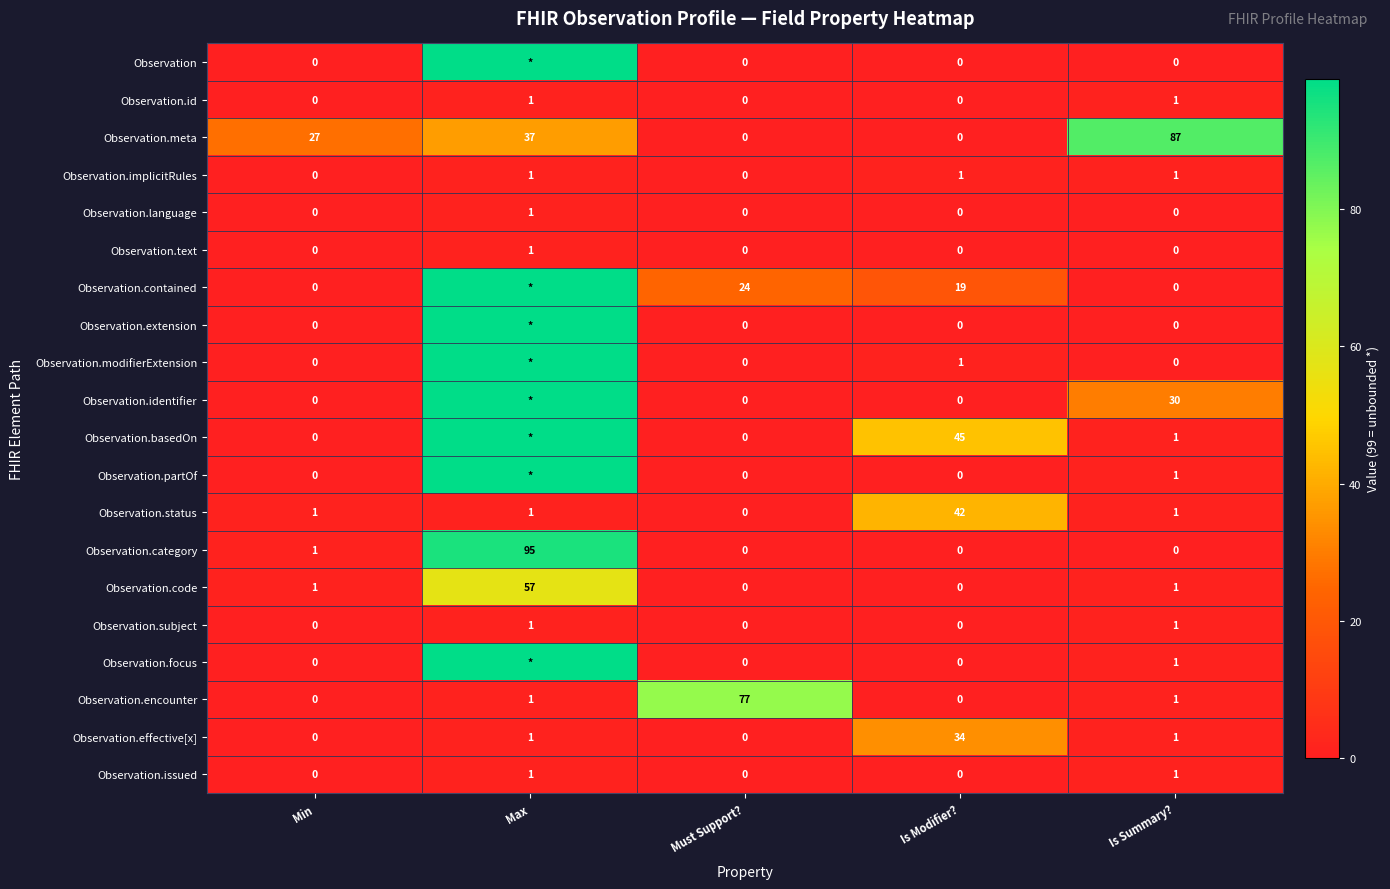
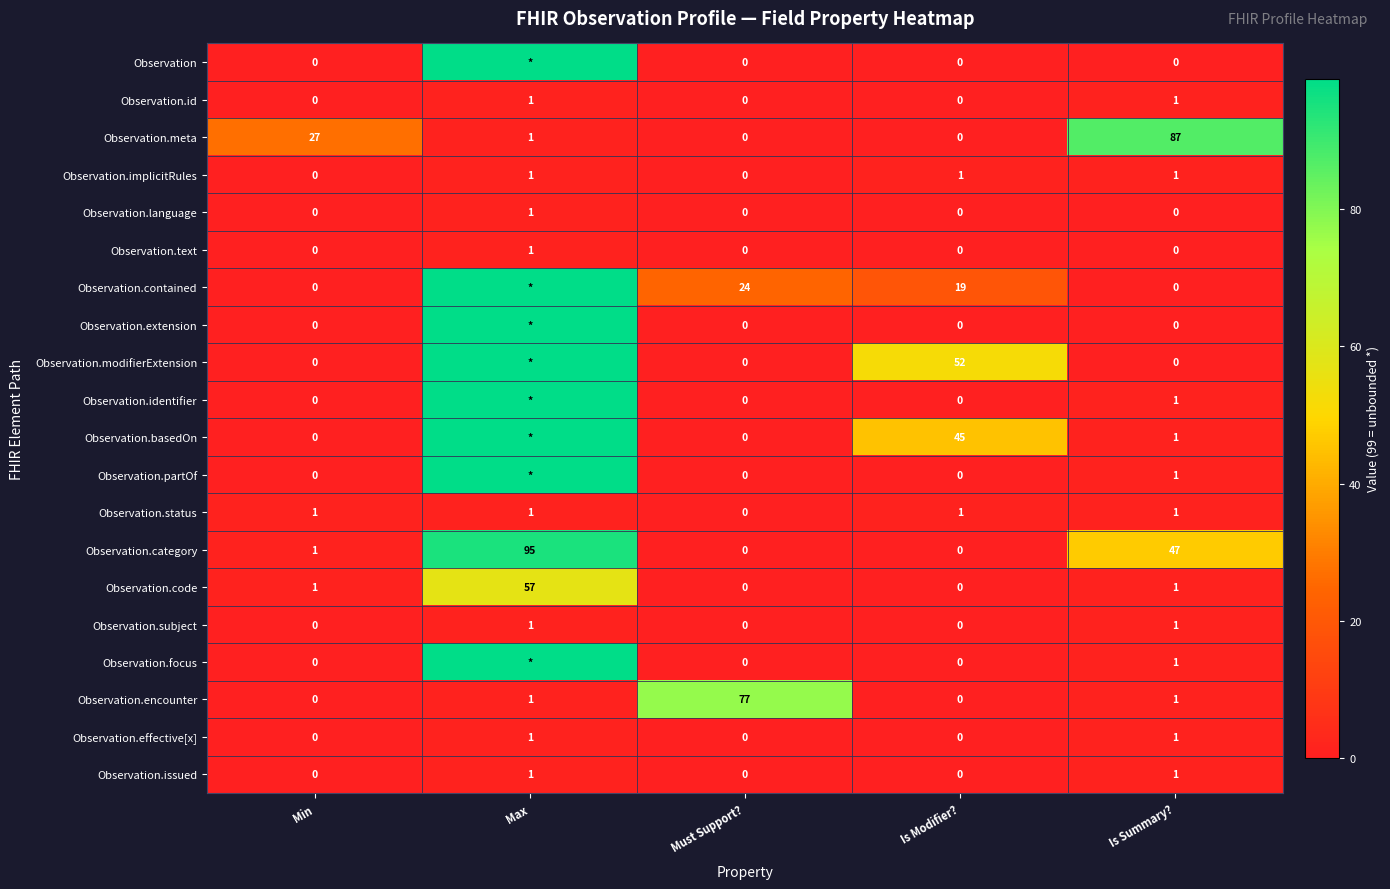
Observation.meta, Max: 37 -> 1
Observation.modifierExtension, Is Modifier?: 1 -> 52
Observation.identifier, Is Summary?: 30 -> 1
Observation.status, Is Modifier?: 42 -> 1
Observation.category, Is Summary?: 0 -> 47
Observation.effective[x], Is Modifier?: 34 -> 0
